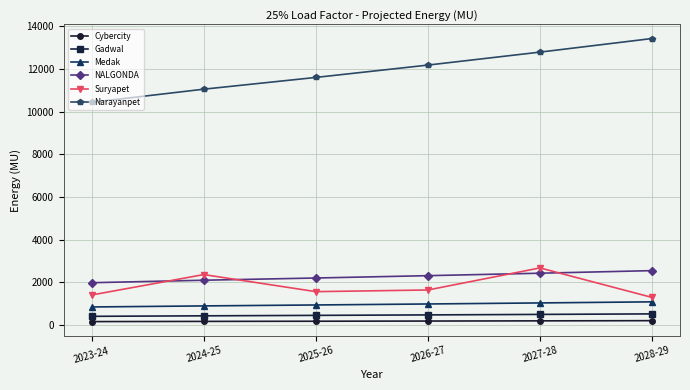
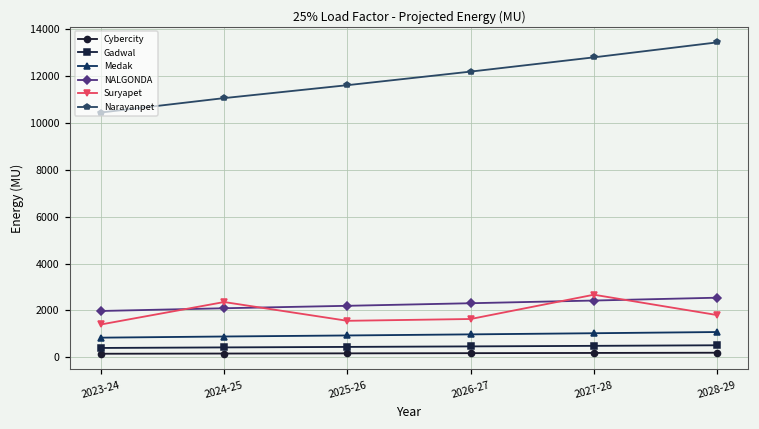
Suryapet, 2028-29: 1300 -> 1800
